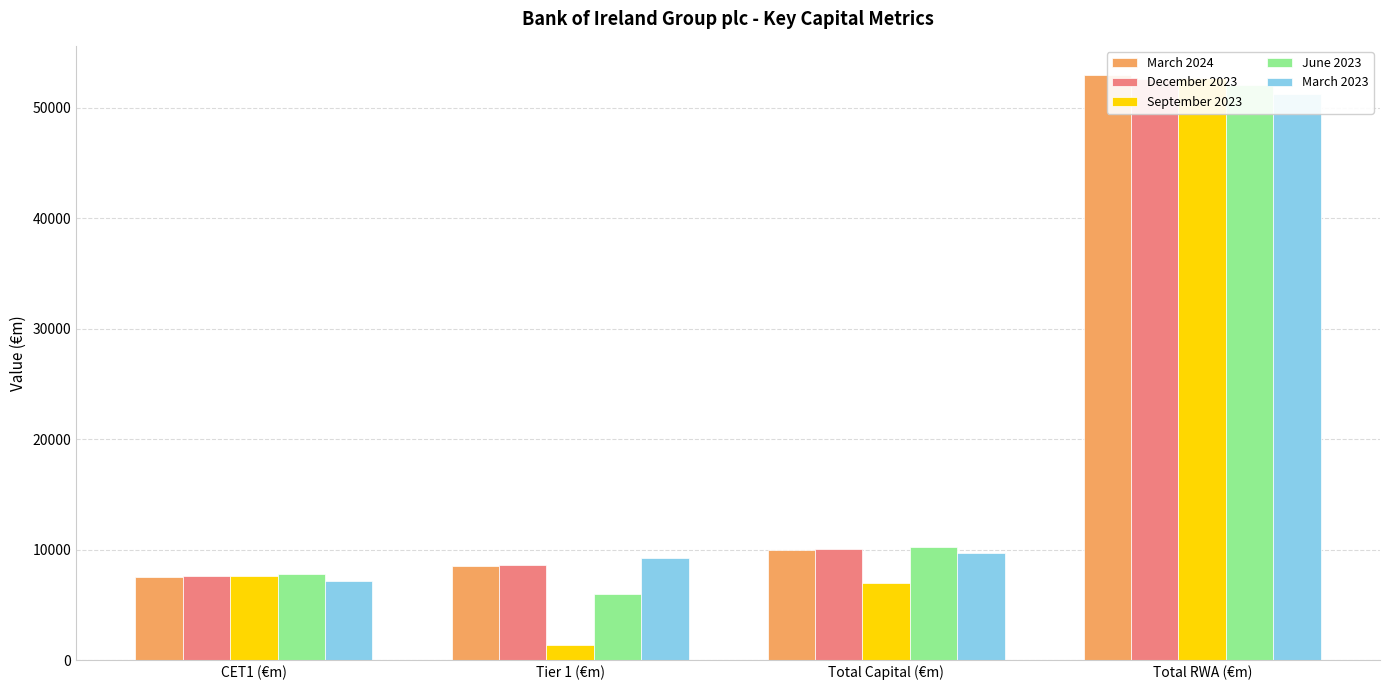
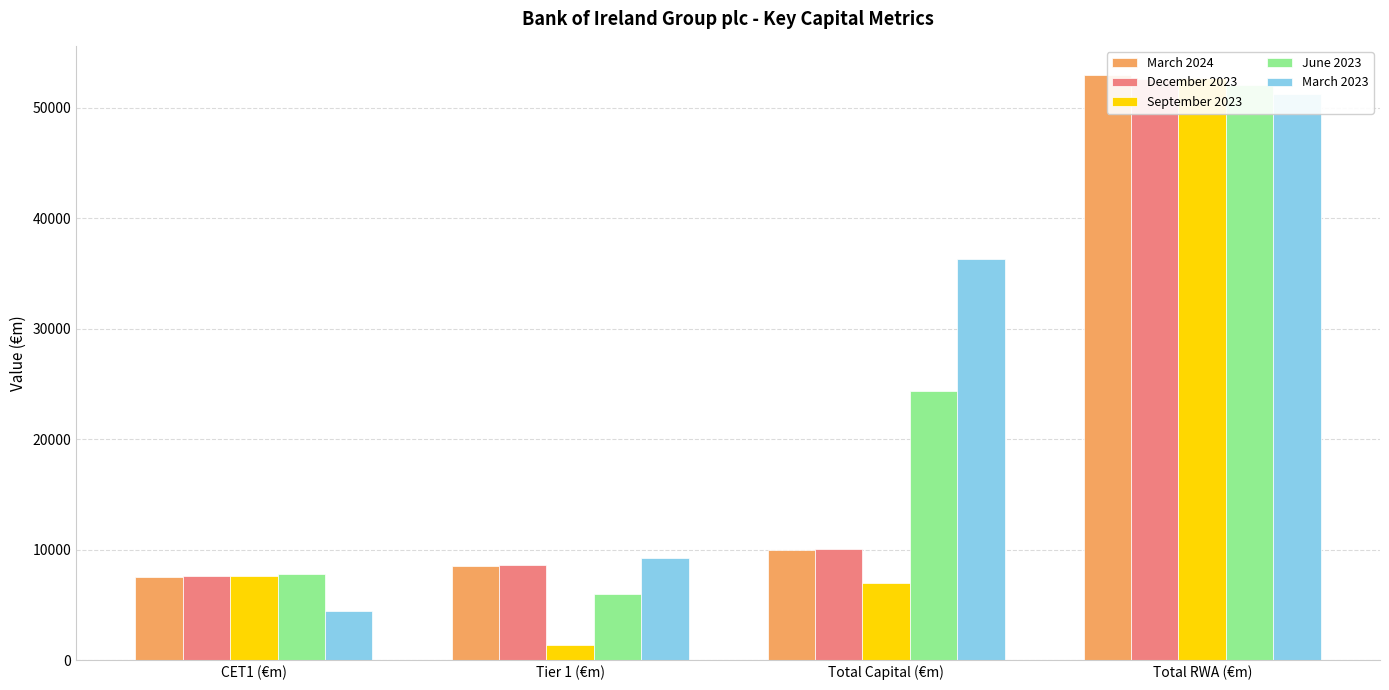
March 2023, CET1 (€m): 7200 -> 4500
June 2023, Total Capital (€m): 10200 -> 24300
March 2023, Total Capital (€m): 9700 -> 36300
